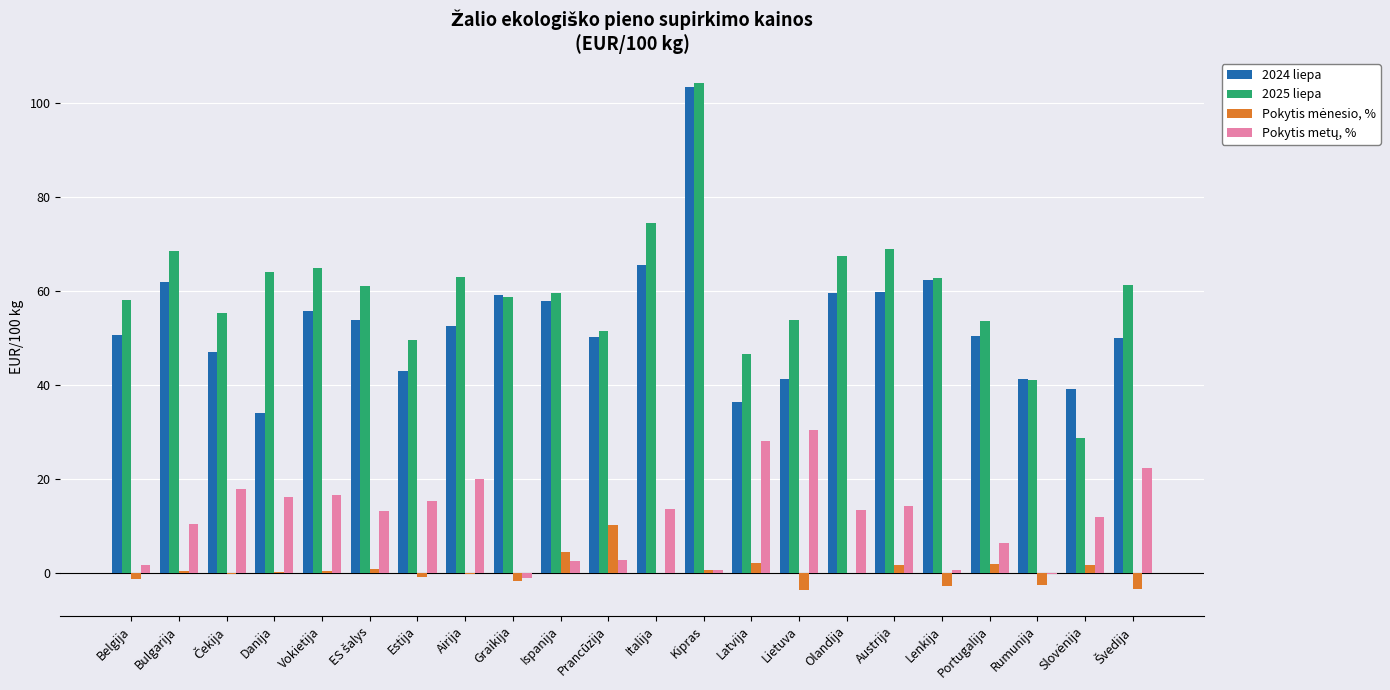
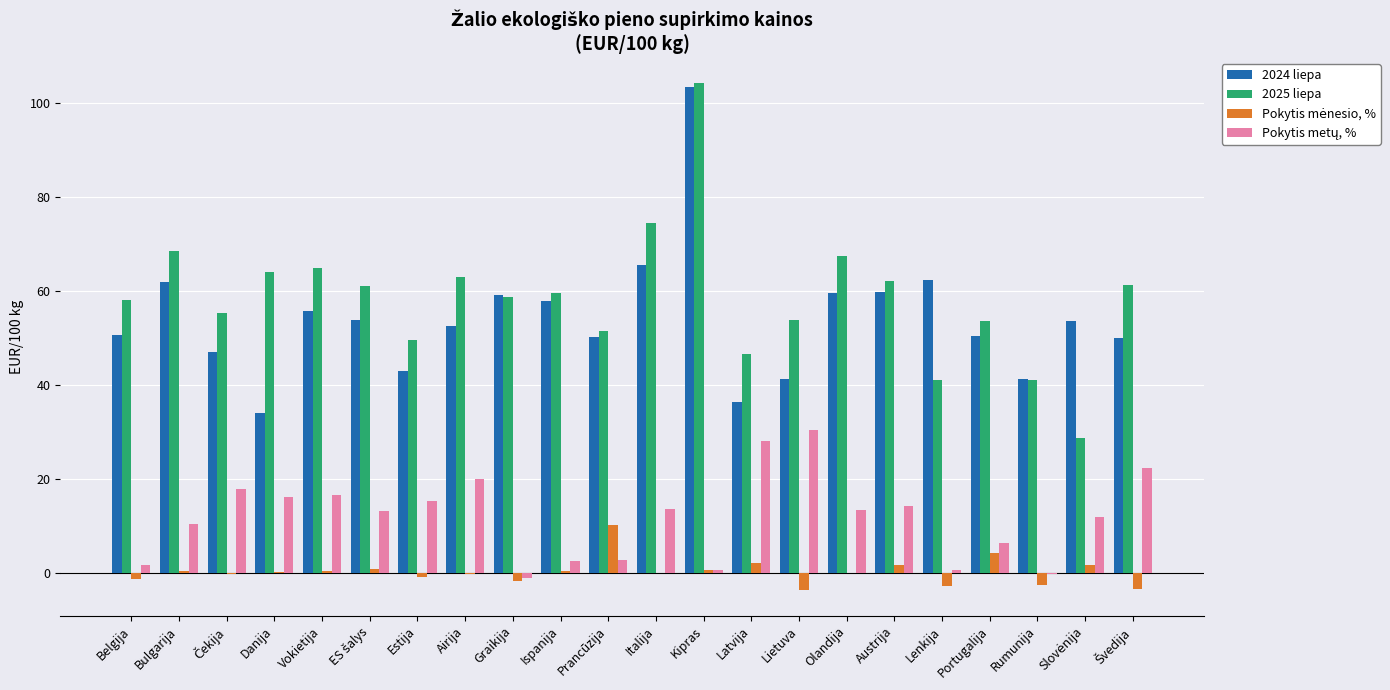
Pokytis mėnesio, %, Ispanija: 5 -> 0
2025 liepa, Austrija: 69 -> 62
2025 liepa, Lenkija: 63 -> 41
Pokytis mėnesio, %, Portugalija: 2 -> 4
2024 liepa, Slovėnija: 39 -> 54
